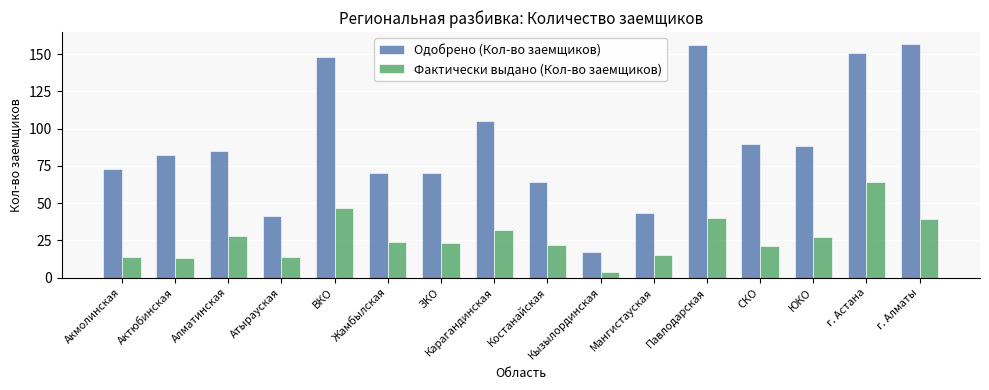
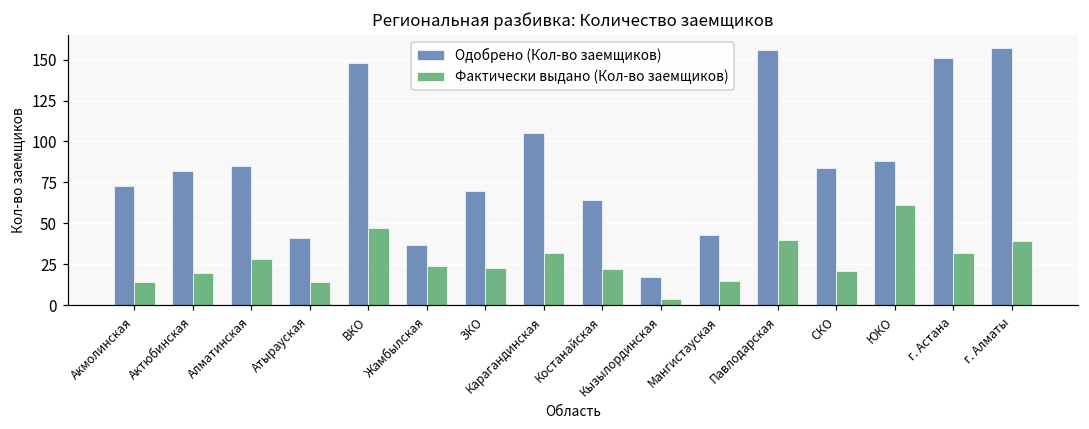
Фактически выдано (Кол-во заемщиков), Актюбинская: 13 -> 20
Одобрено (Кол-во заемщиков), Жамбылская: 70 -> 37
Одобрено (Кол-во заемщиков), СКО: 90 -> 84
Фактически выдано (Кол-во заемщиков), ЮКО: 27 -> 61
Фактически выдано (Кол-во заемщиков), г. Астана: 64 -> 32
